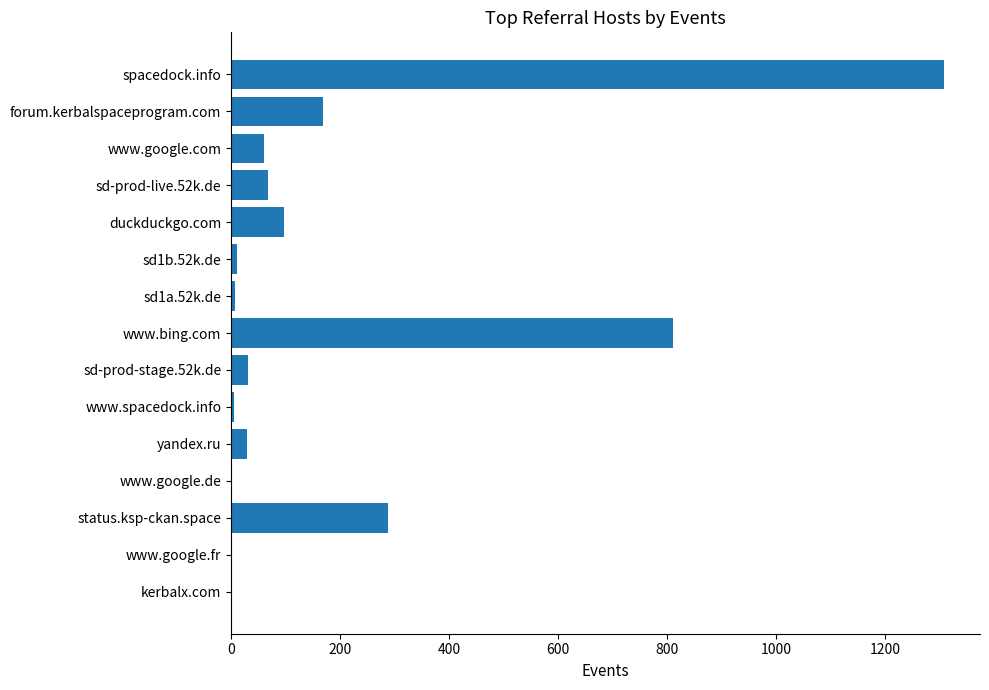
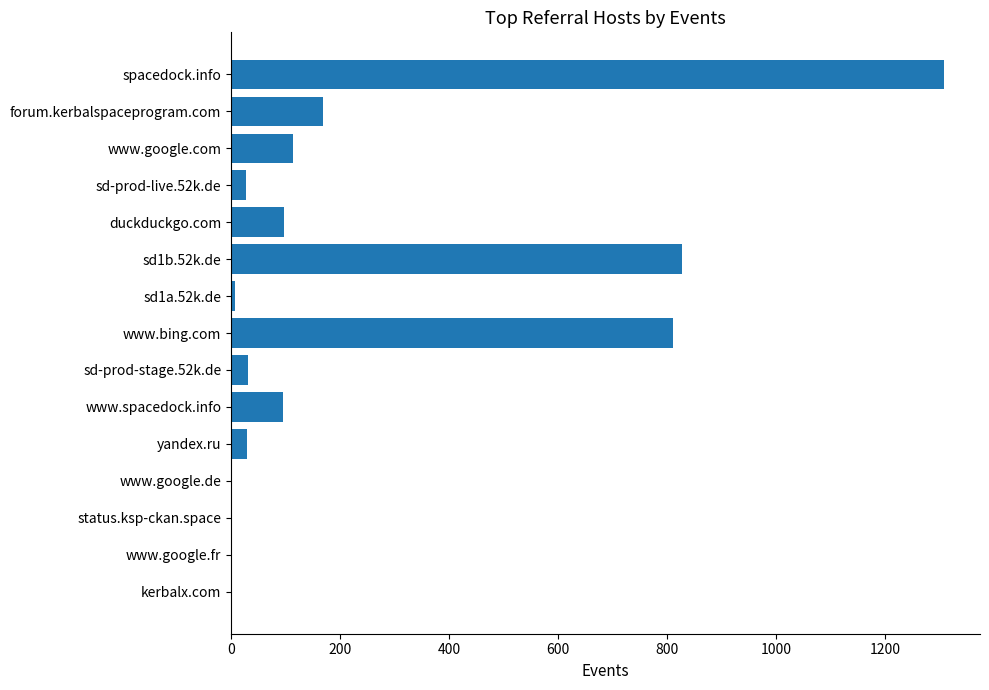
www.google.com: 60 -> 110
sd-prod-live.52k.de: 70 -> 30
sd1b.52k.de: 10 -> 830
www.spacedock.info: 10 -> 100
status.ksp-ckan.space: 290 -> 0
